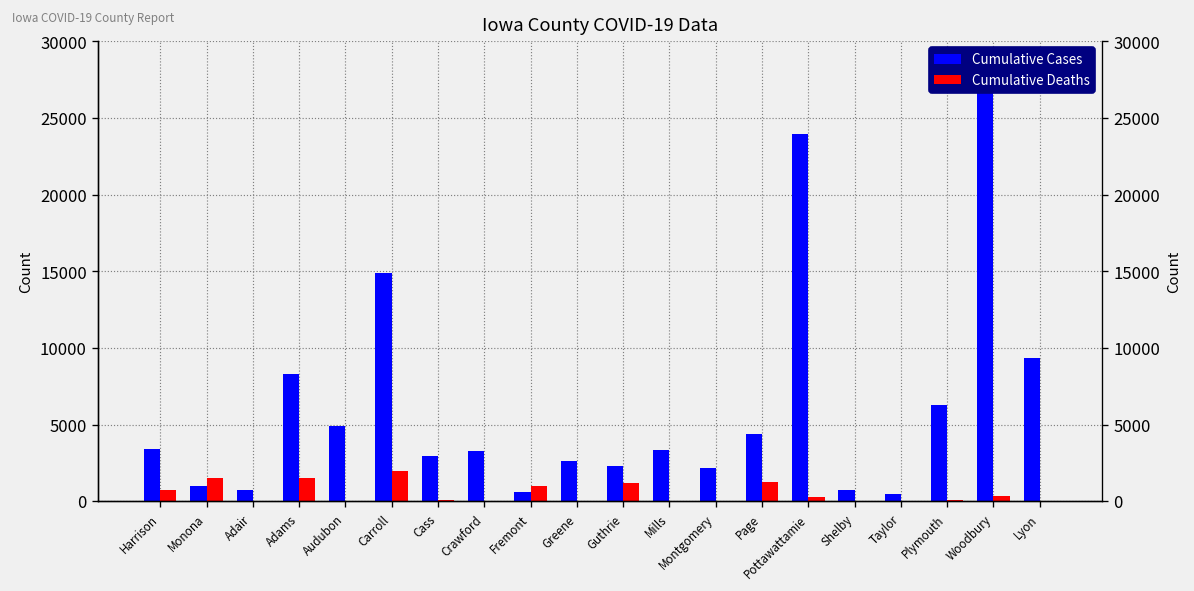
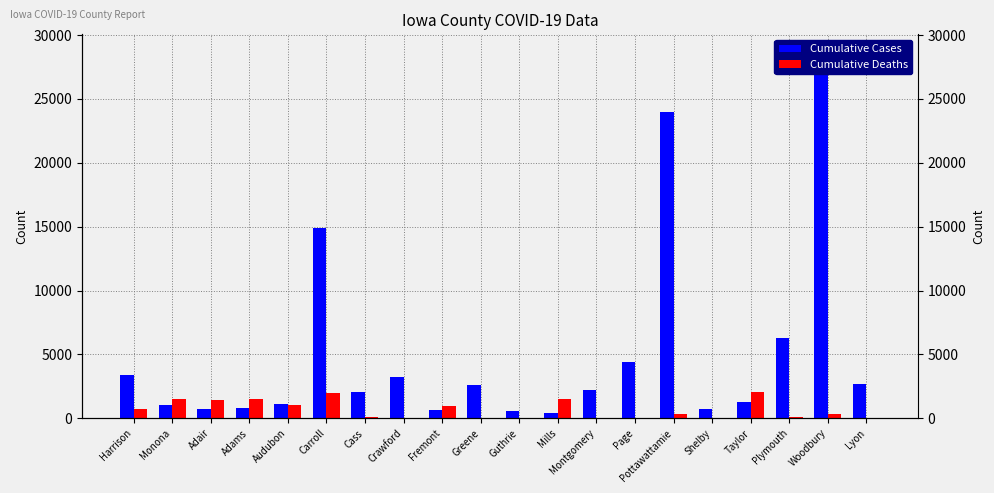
Cumulative Deaths, Adair: 100 -> 1500
Cumulative Cases, Adams: 8300 -> 800
Cumulative Cases, Audubon: 4900 -> 1100
Cumulative Deaths, Audubon: 0 -> 1100
Cumulative Cases, Cass: 2900 -> 2100
Cumulative Cases, Guthrie: 2300 -> 600
Cumulative Deaths, Guthrie: 1200 -> 0
Cumulative Cases, Mills: 3300 -> 400
Cumulative Deaths, Mills: 0 -> 1500
Cumulative Deaths, Page: 1300 -> 0
Cumulative Cases, Taylor: 500 -> 1300
Cumulative Deaths, Taylor: 0 -> 2100
Cumulative Cases, Lyon: 9300 -> 2700
